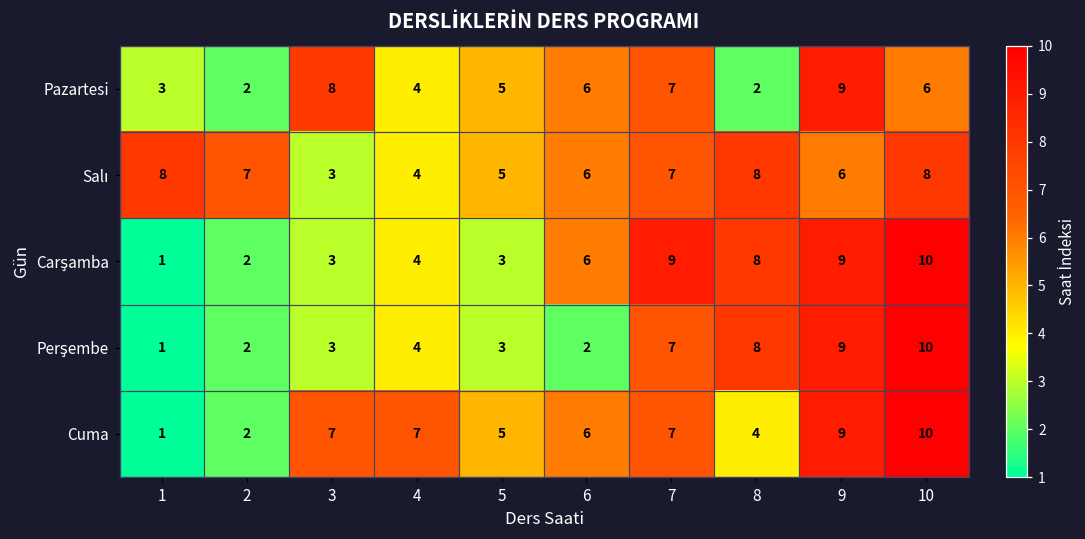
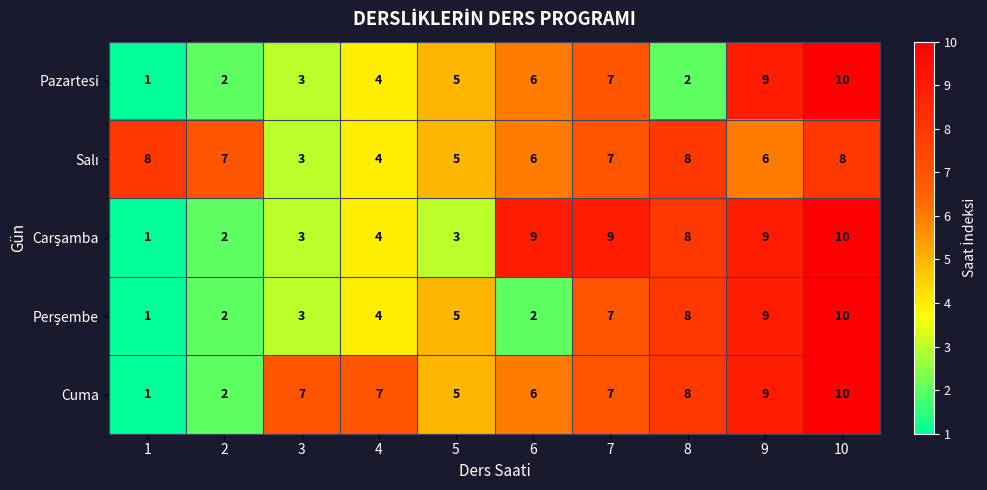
Pazartesi, 1: 3 -> 1
Pazartesi, 3: 8 -> 3
Pazartesi, 10: 6 -> 10
Carşamba, 6: 6 -> 9
Perşembe, 5: 3 -> 5
Cuma, 8: 4 -> 8
